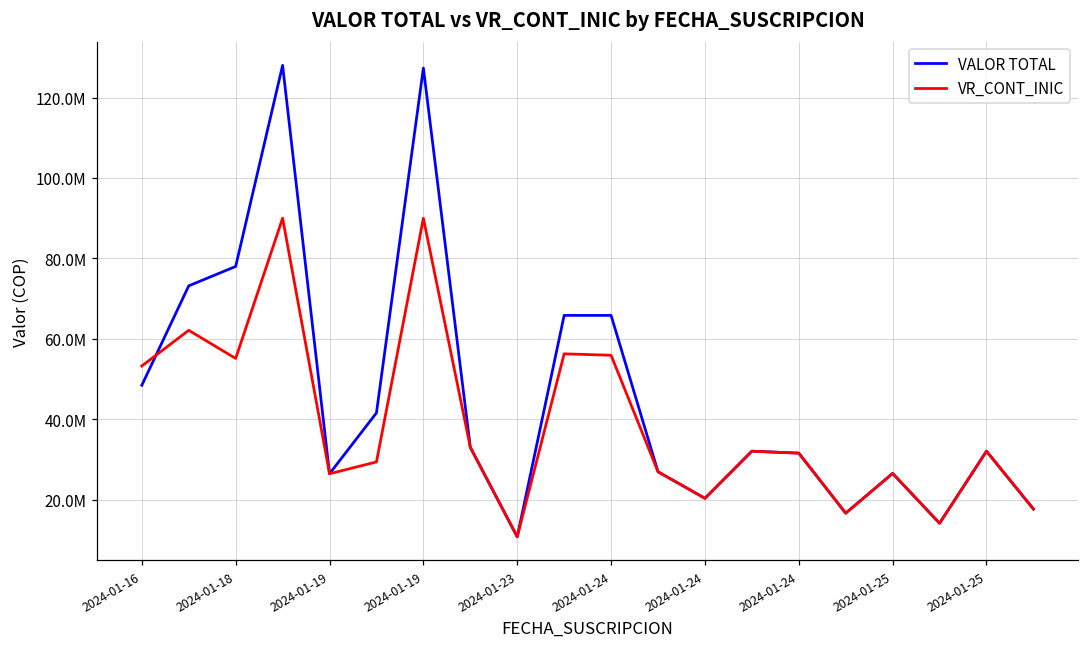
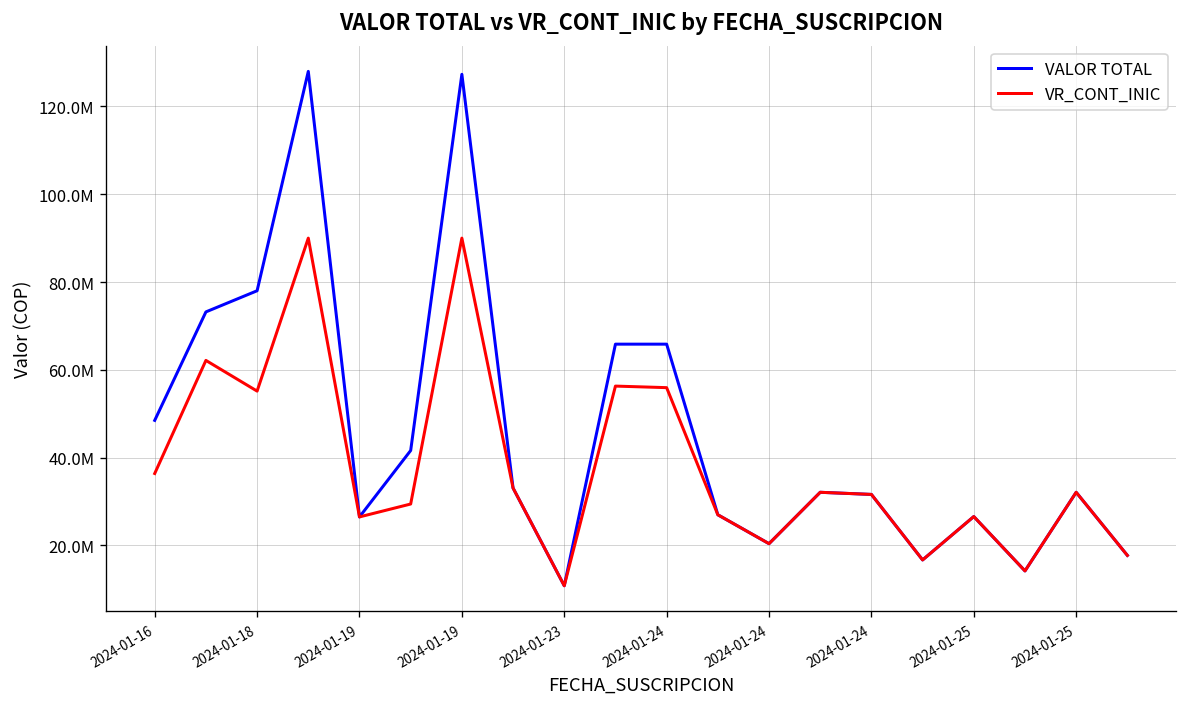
VR_CONT_INIC, 2024-01-16: 53000000 -> 36000000
